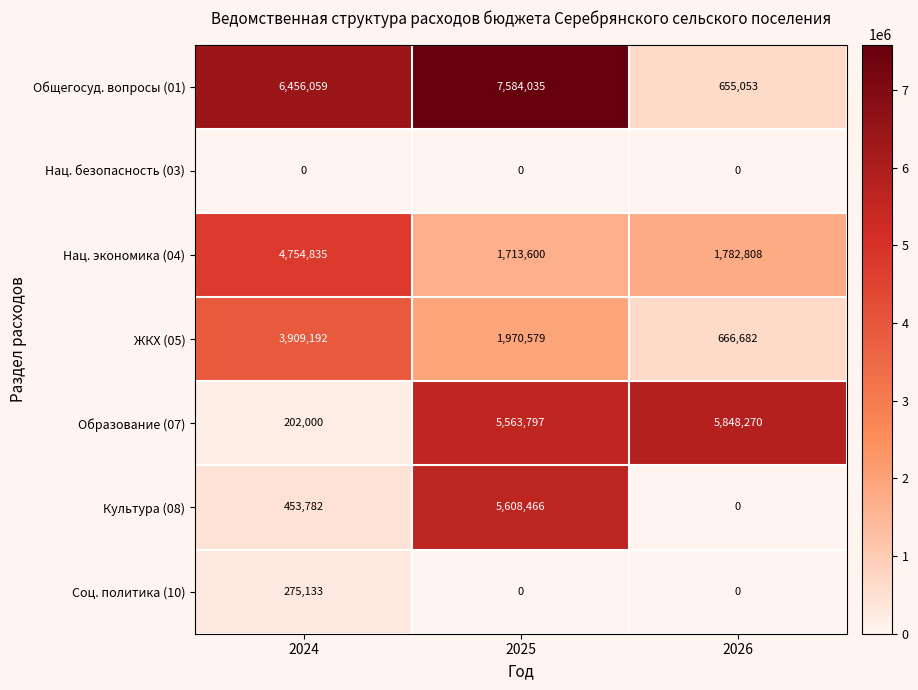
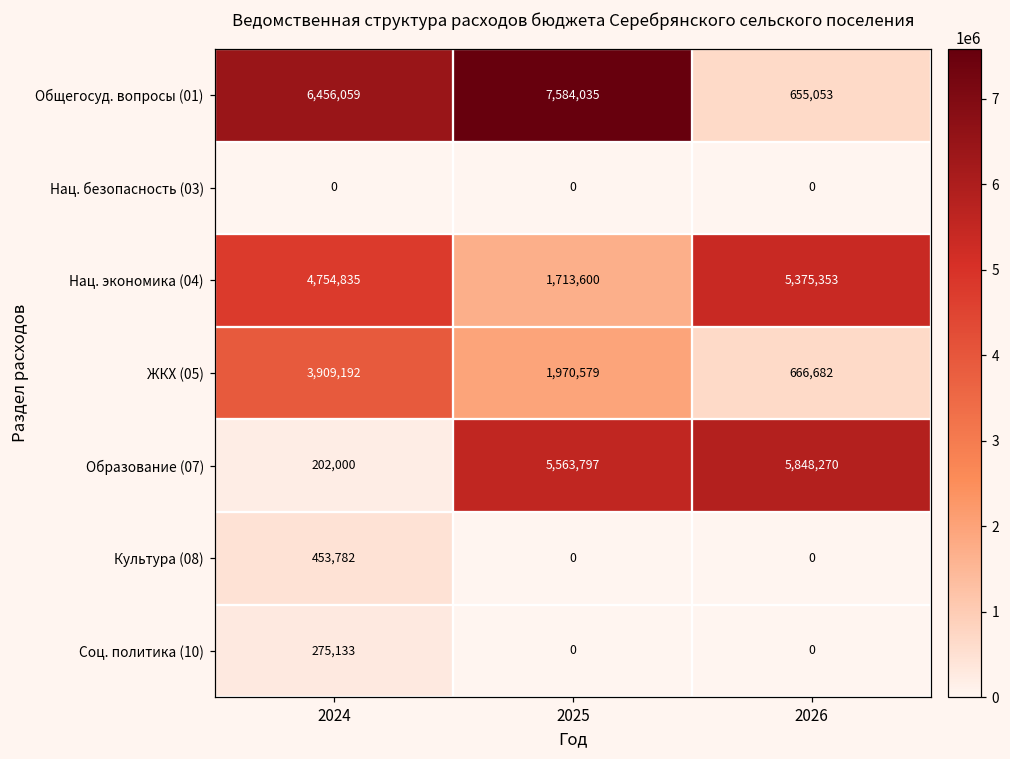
Нац. экономика (04), 2026: 1,782,808 -> 5,375,353
Культура (08), 2025: 5,608,466 -> 0
